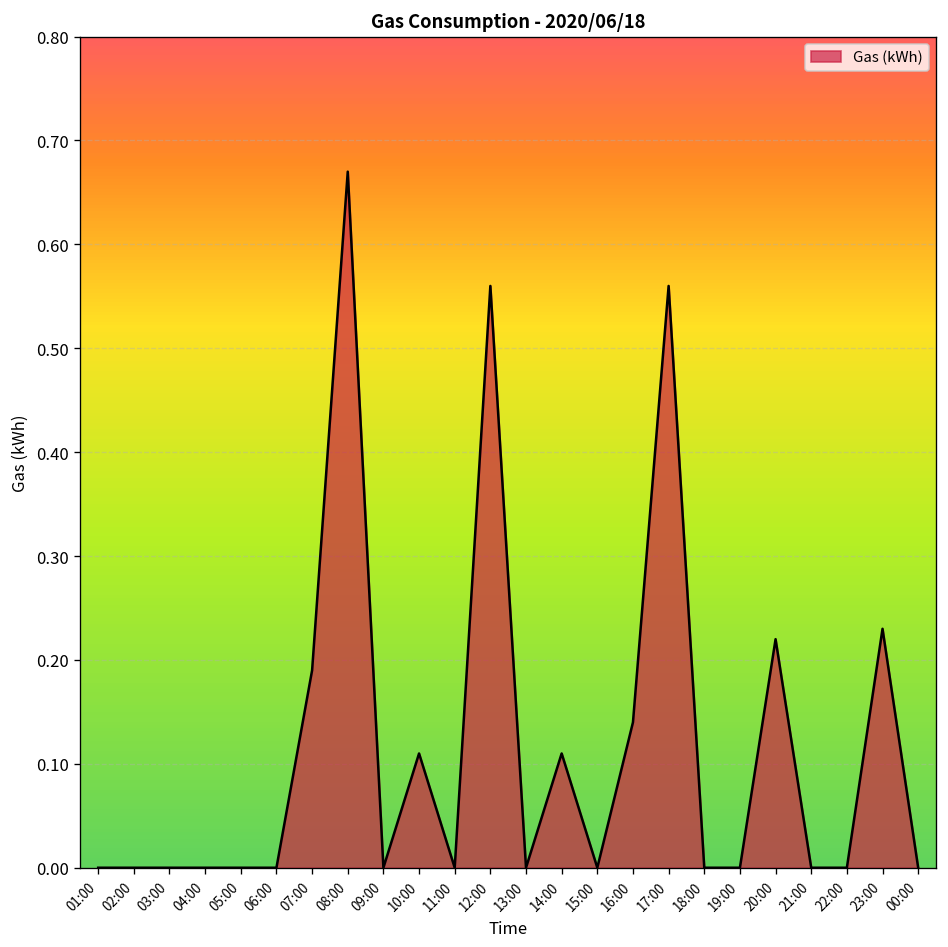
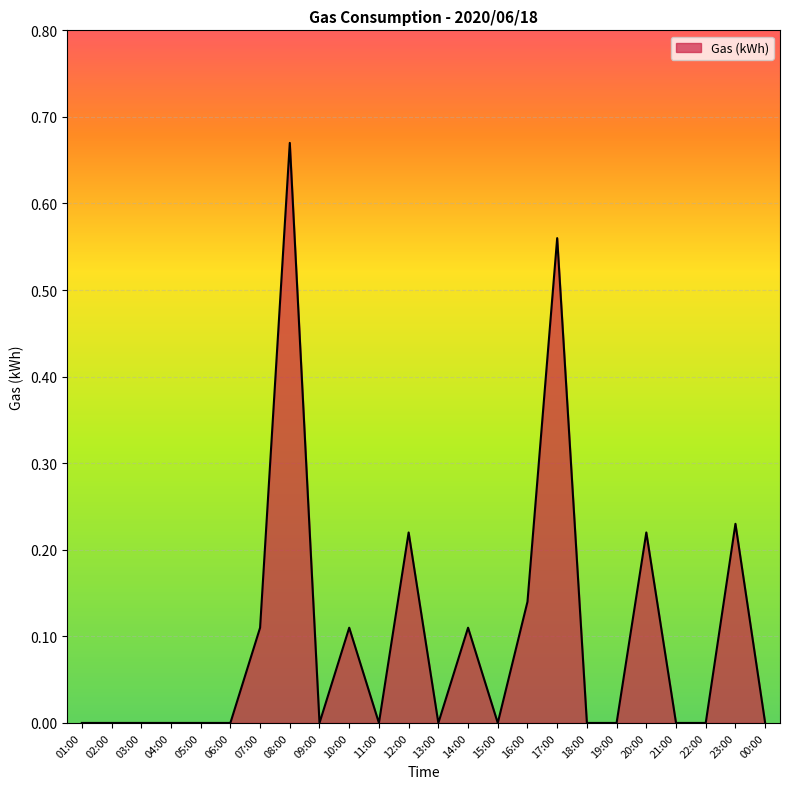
07:00: 0.19 -> 0.11
12:00: 0.56 -> 0.22
